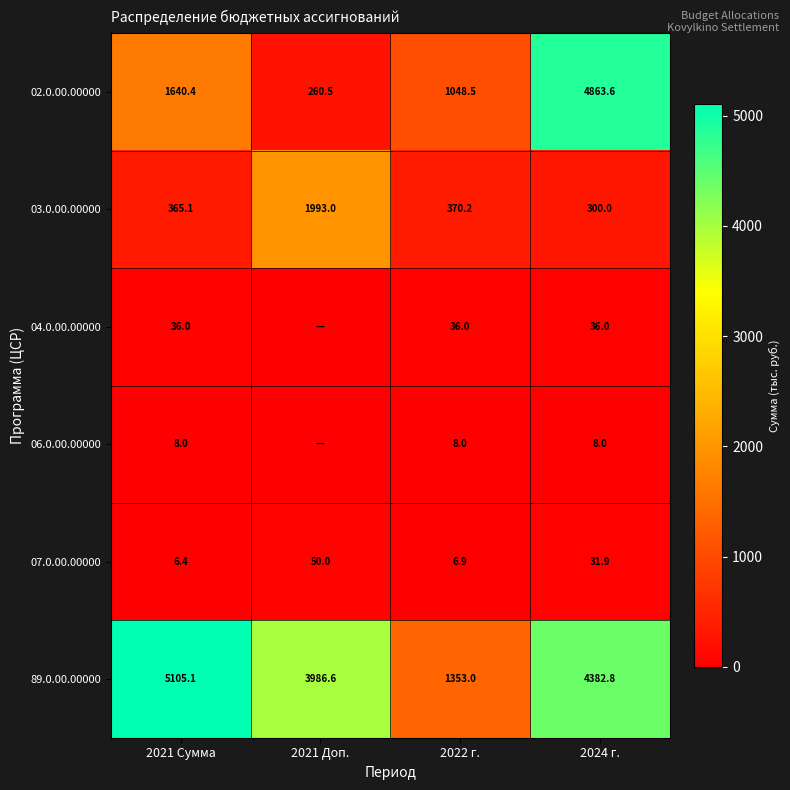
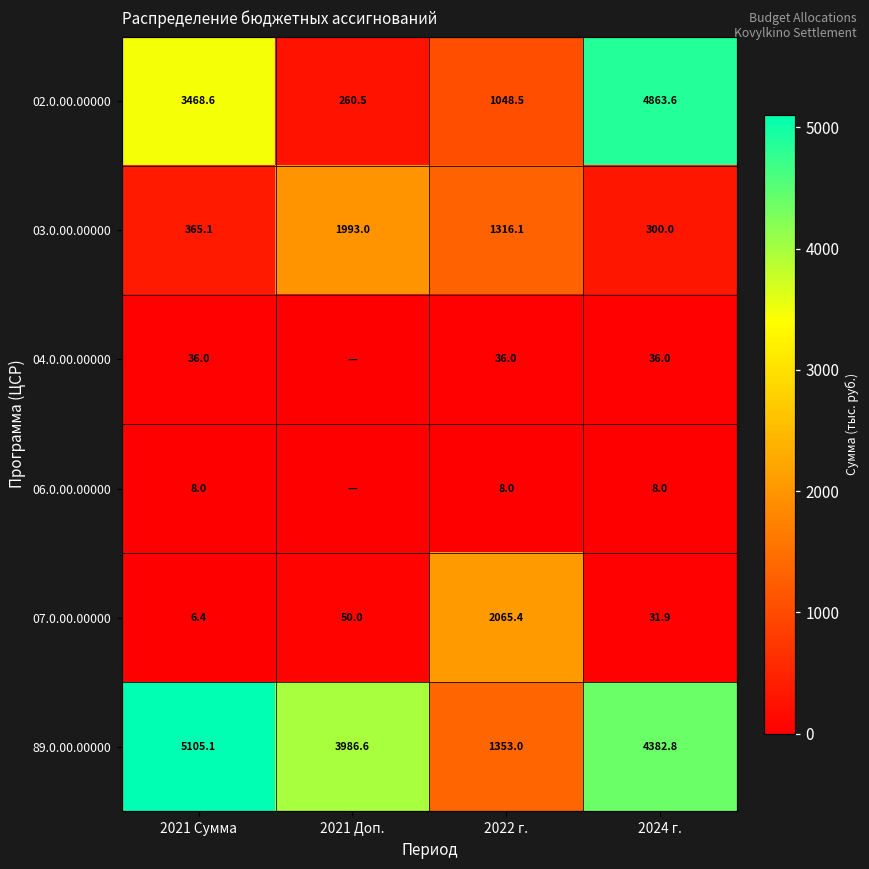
02.0.00.00000, 2021 Сумма: 1640.4 -> 3468.6
03.0.00.00000, 2022 г.: 370.2 -> 1316.1
07.0.00.00000, 2022 г.: 6.9 -> 2065.4
